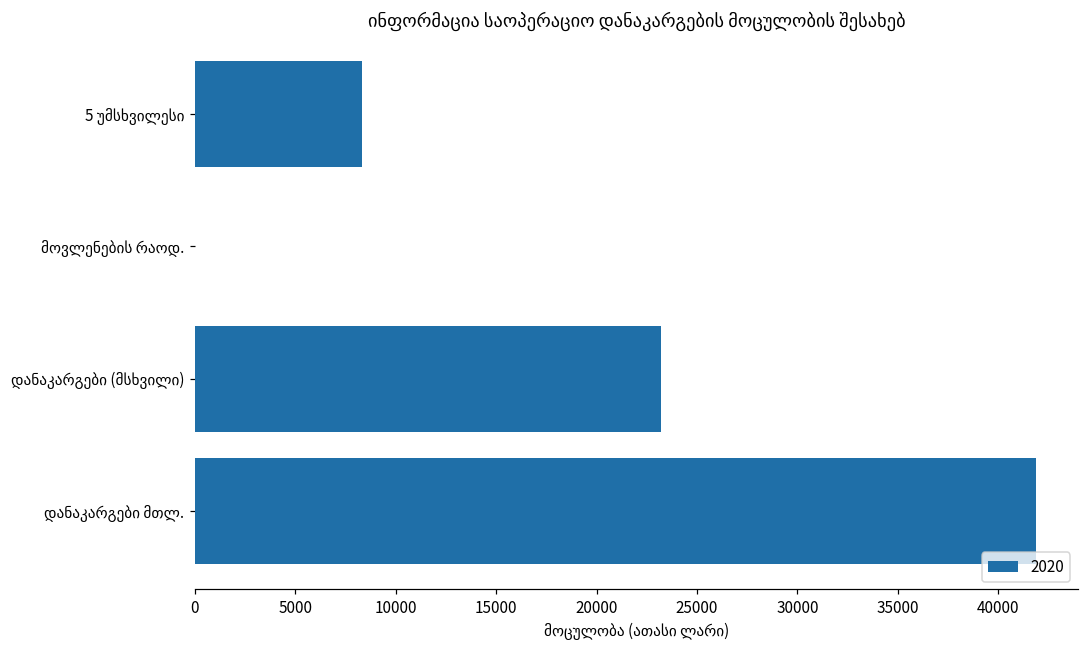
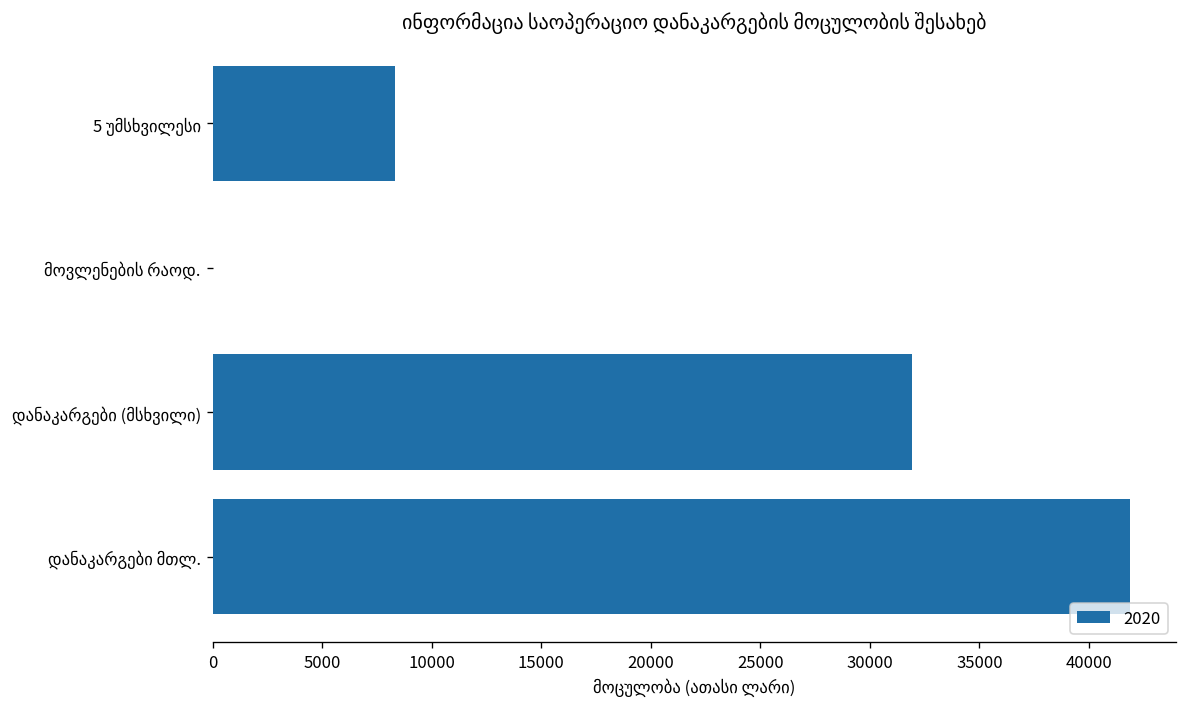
დანაკარგები (მსხვილი): 23200 -> 31900
